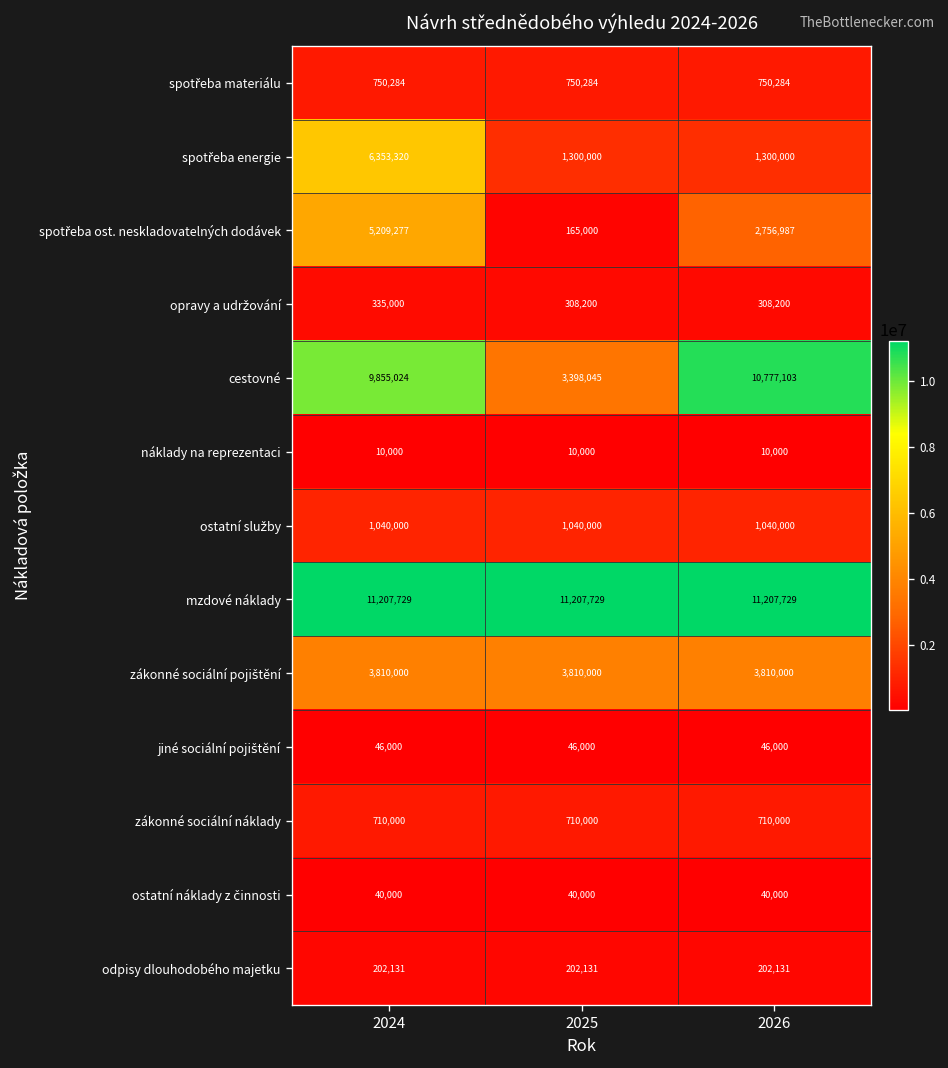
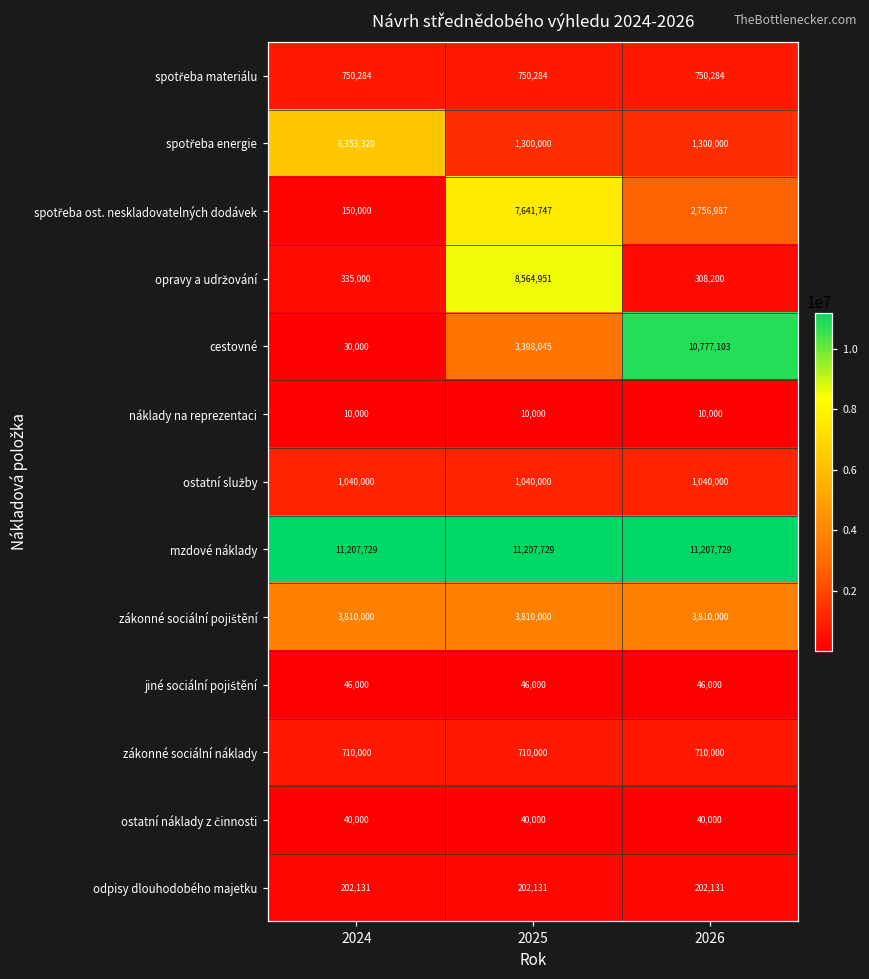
spotřeba ost. neskladovatelných dodávek, 2024: 5,209,277 -> 150,000
spotřeba ost. neskladovatelných dodávek, 2025: 165,000 -> 7,641,747
opravy a udržování, 2025: 308,200 -> 8,564,951
cestovné, 2024: 9,855,024 -> 30,000
